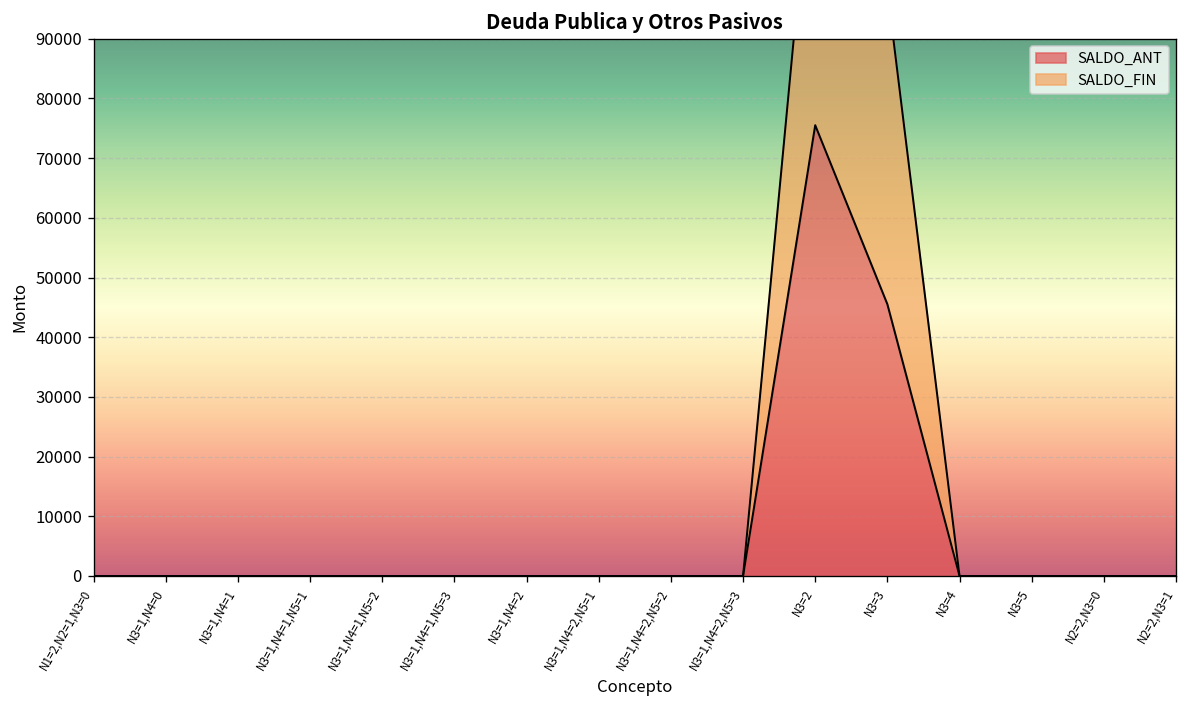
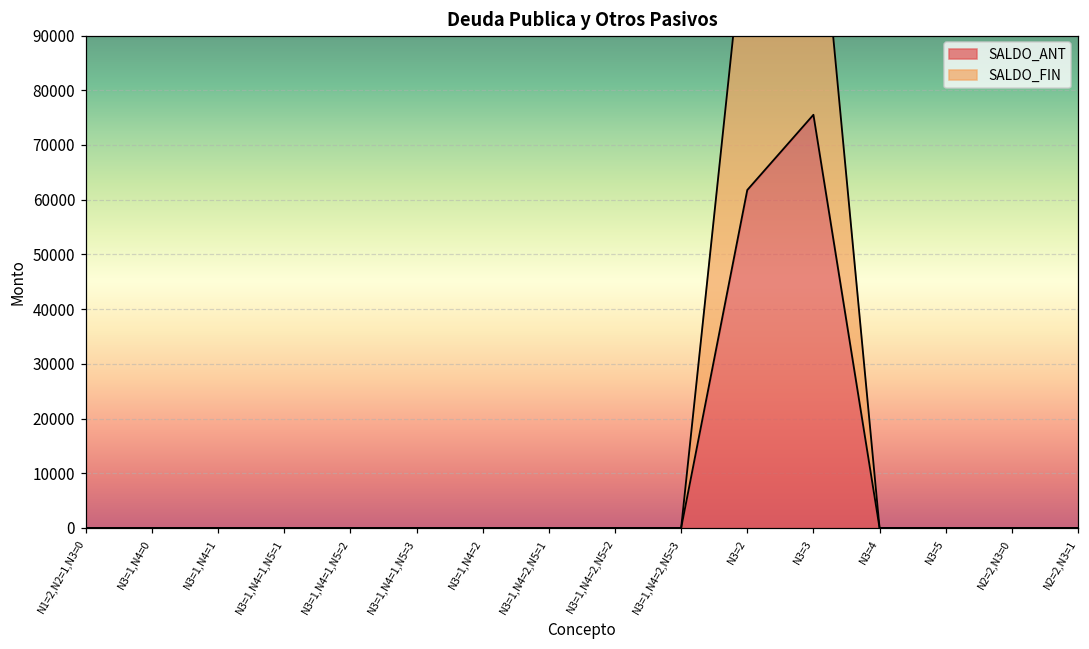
SALDO_ANT, N3=2: 76000 -> 62000
SALDO_ANT, N3=3: 46000 -> 76000
